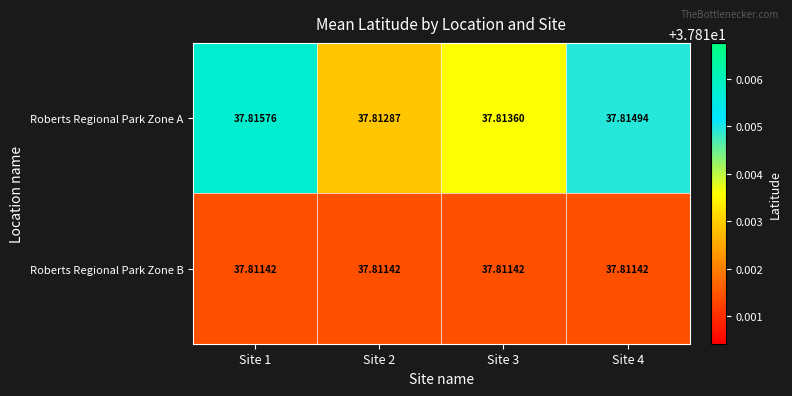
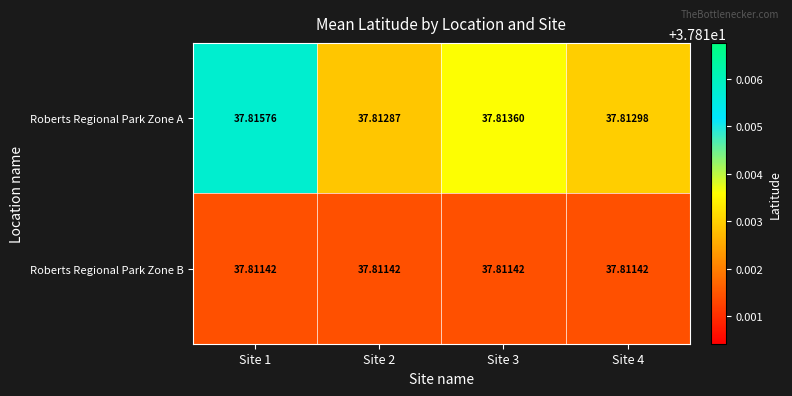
Roberts Regional Park Zone A, Site 4: 37.81494 -> 37.81298
